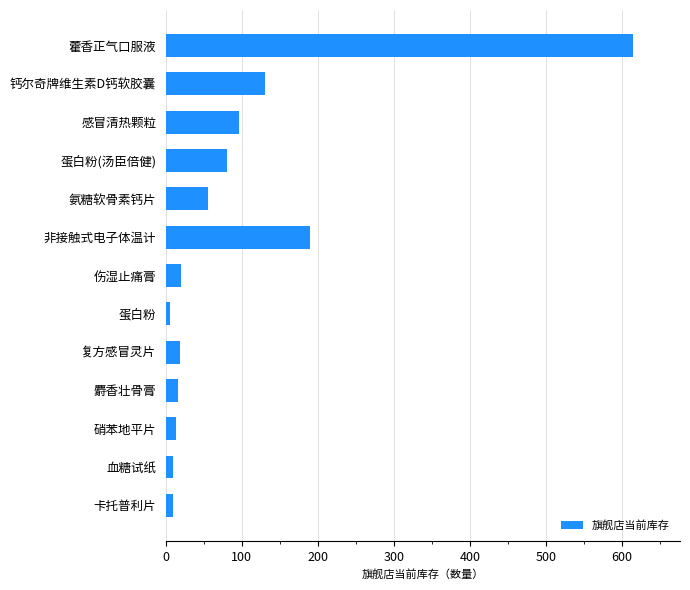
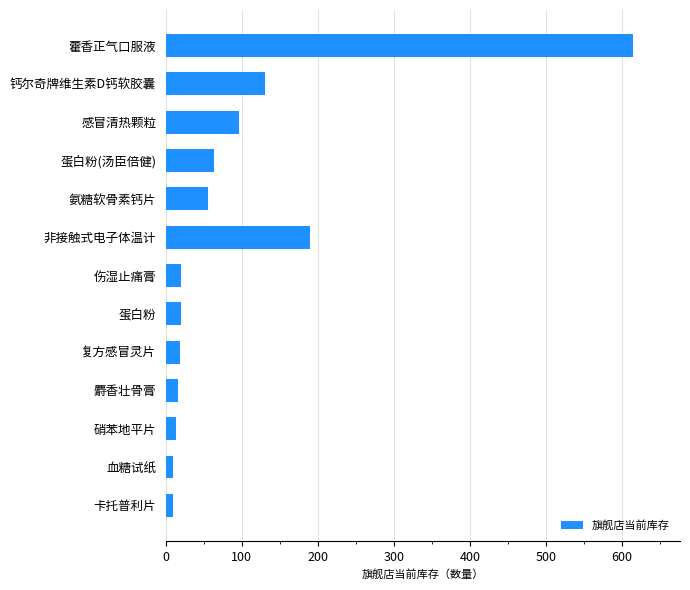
蛋白粉(汤臣倍健): 80 -> 60
蛋白粉: 10 -> 20
